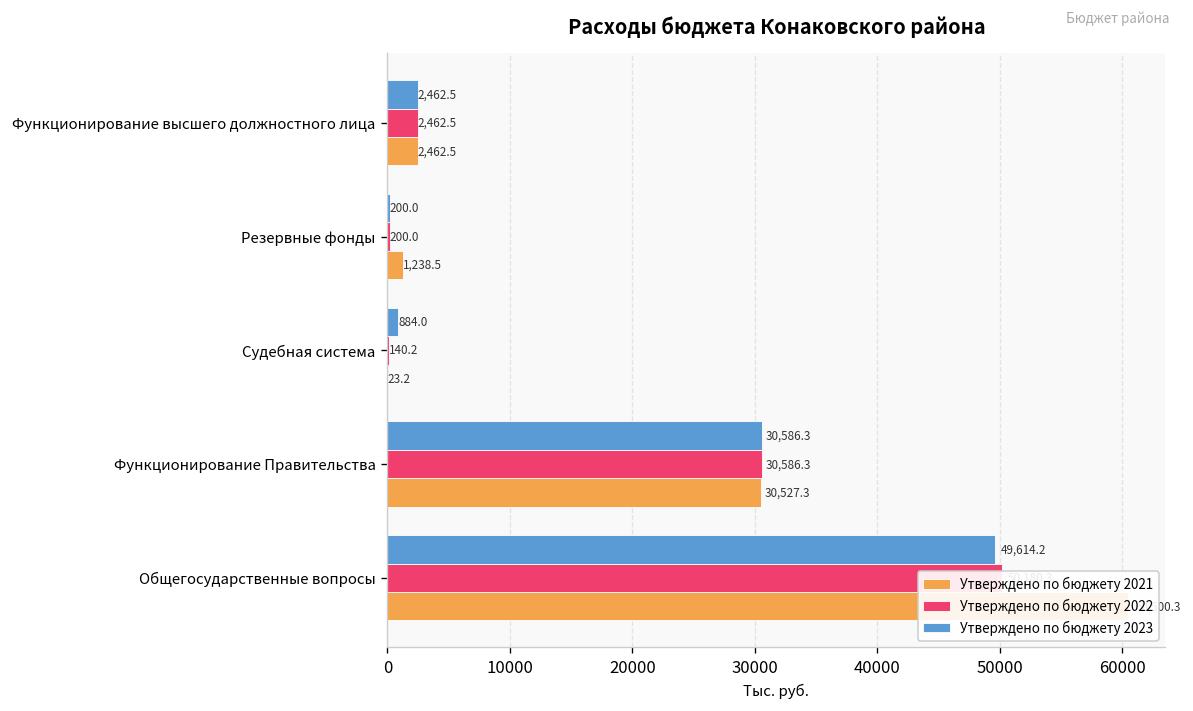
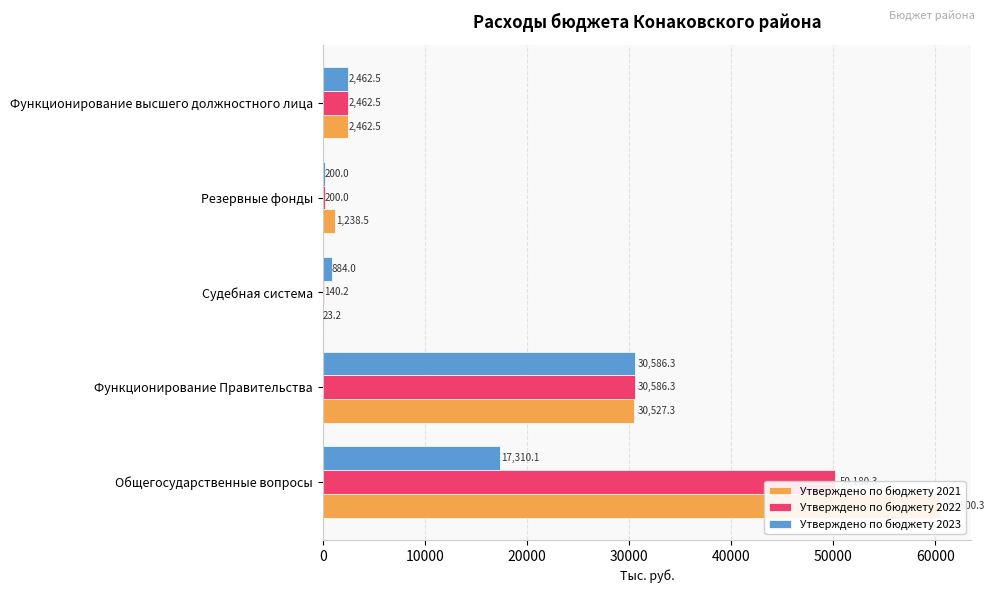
Утверждено по бюджету 2023, Общегосударственные вопросы: 49,614.2 -> 17,310.1
